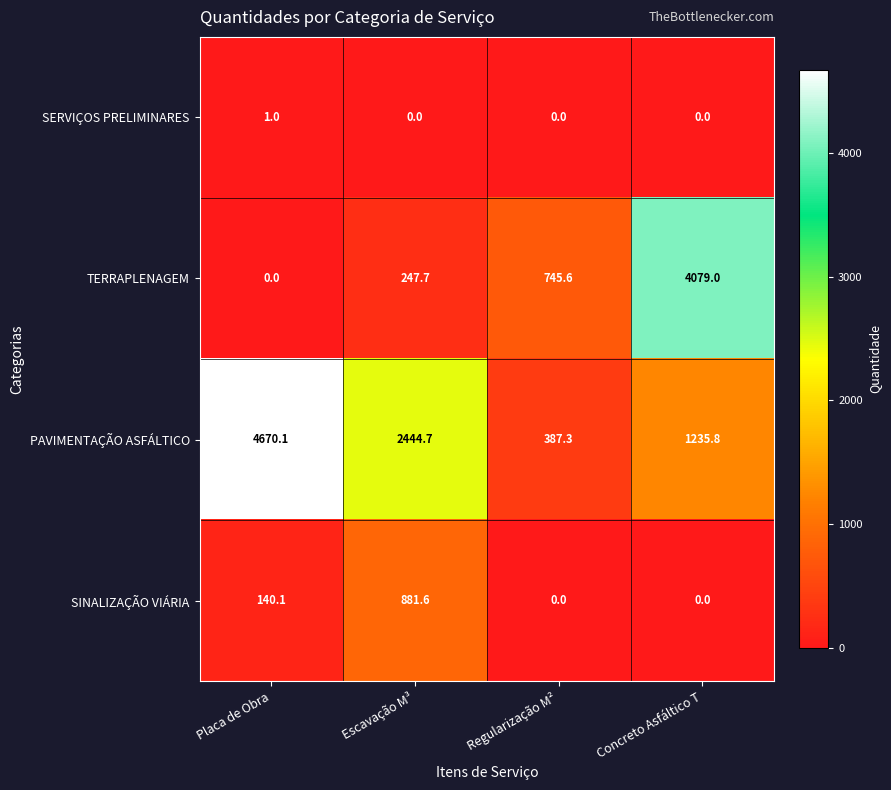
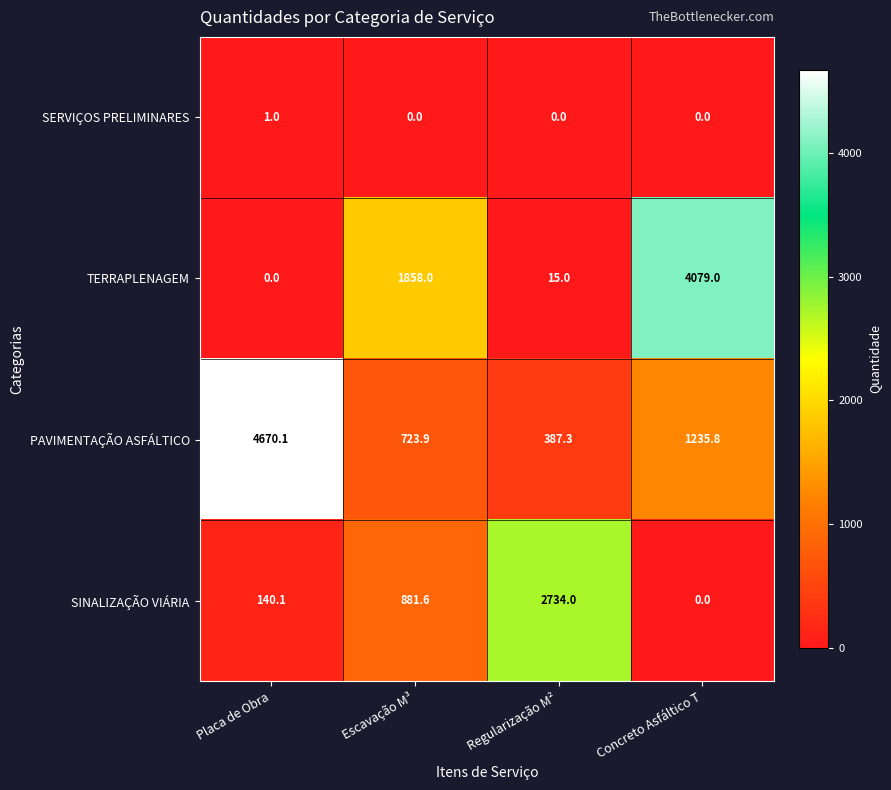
TERRAPLENAGEM, Escavação M³: 247.7 -> 1858.0
TERRAPLENAGEM, Regularização M²: 745.6 -> 15.0
PAVIMENTAÇÃO ASFÁLTICO, Escavação M³: 2444.7 -> 723.9
SINALIZAÇÃO VIÁRIA, Regularização M²: 0.0 -> 2734.0
